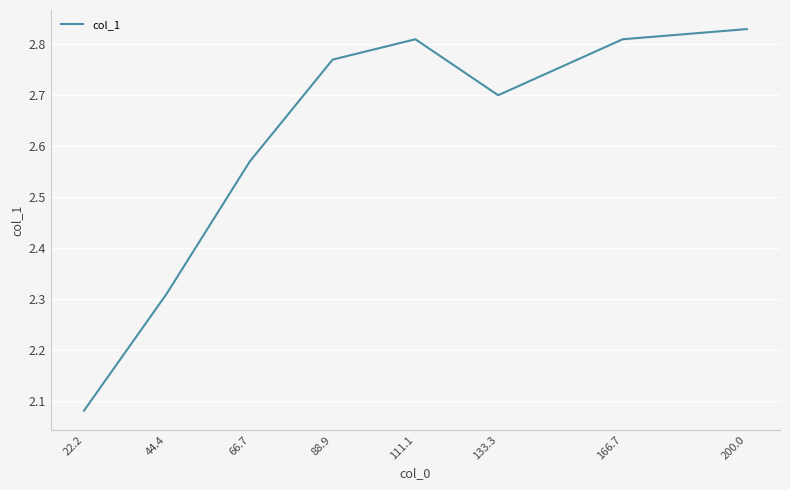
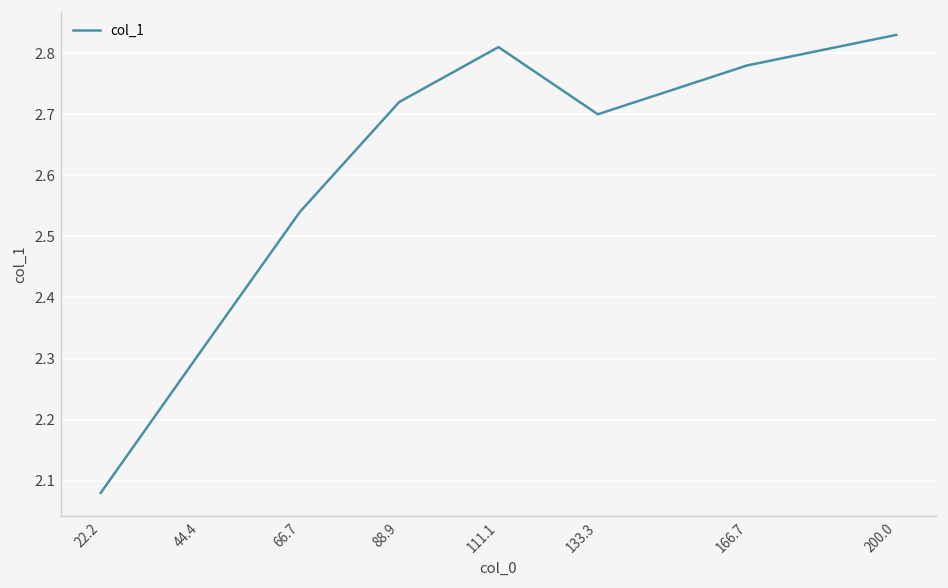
66.7: 2.57 -> 2.54
88.9: 2.77 -> 2.72
166.7: 2.81 -> 2.78
